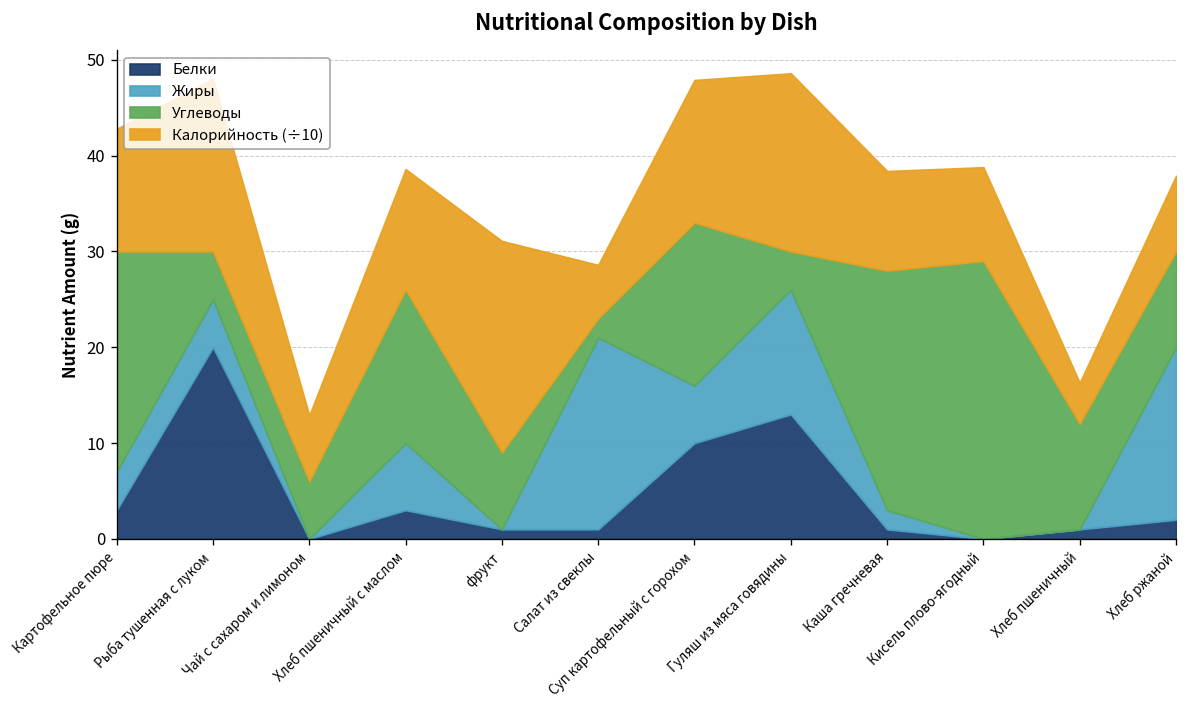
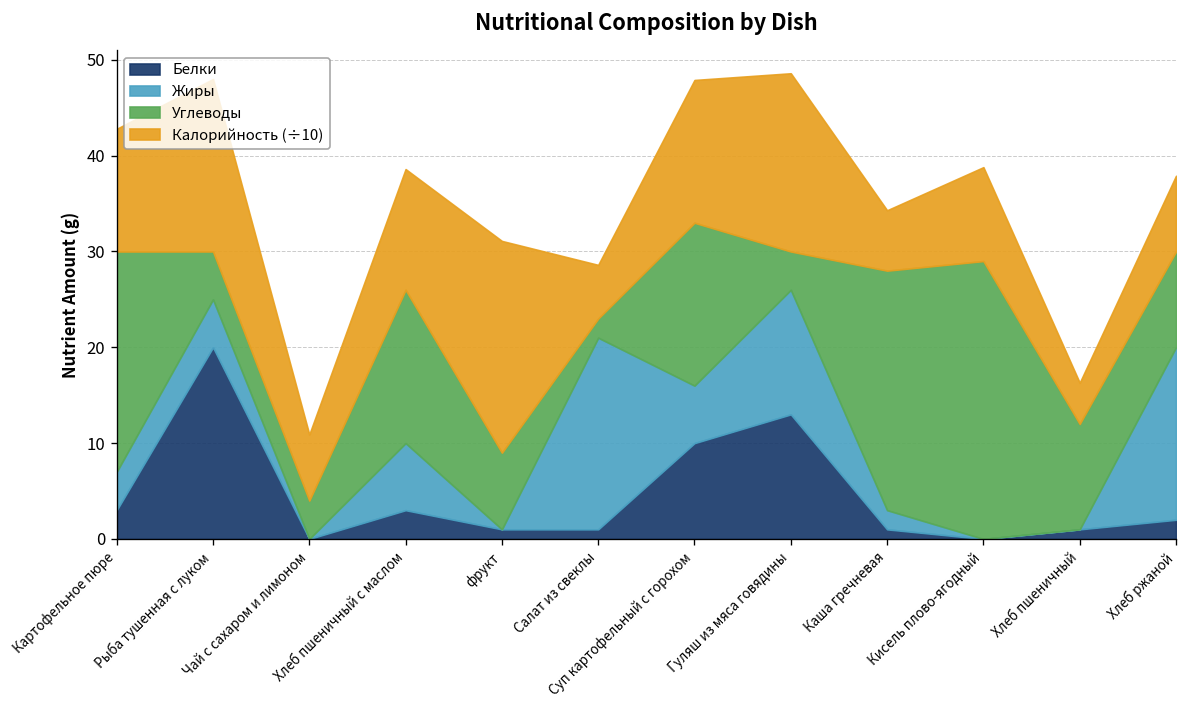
Углеводы, Чай с сахаром и лимоном: 6 -> 4
Калорийность (÷10), Каша гречневая: 10 -> 6
